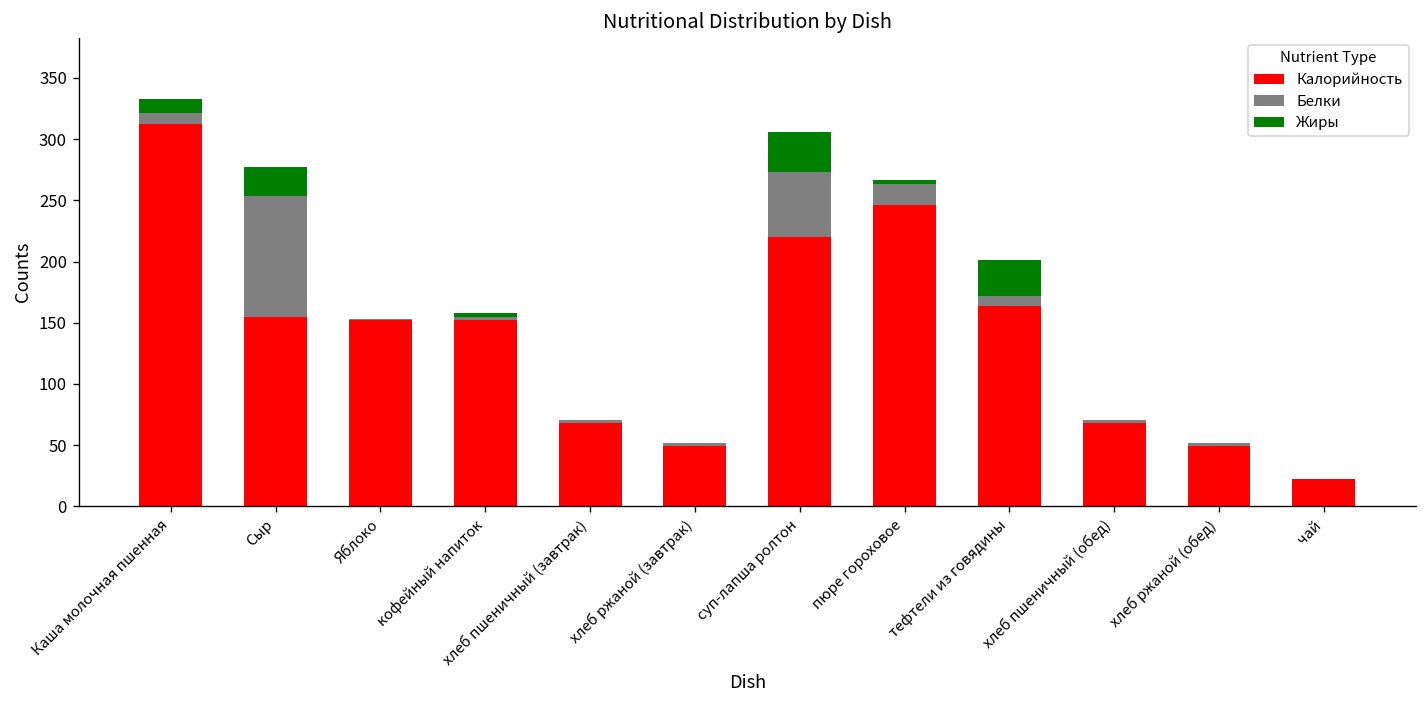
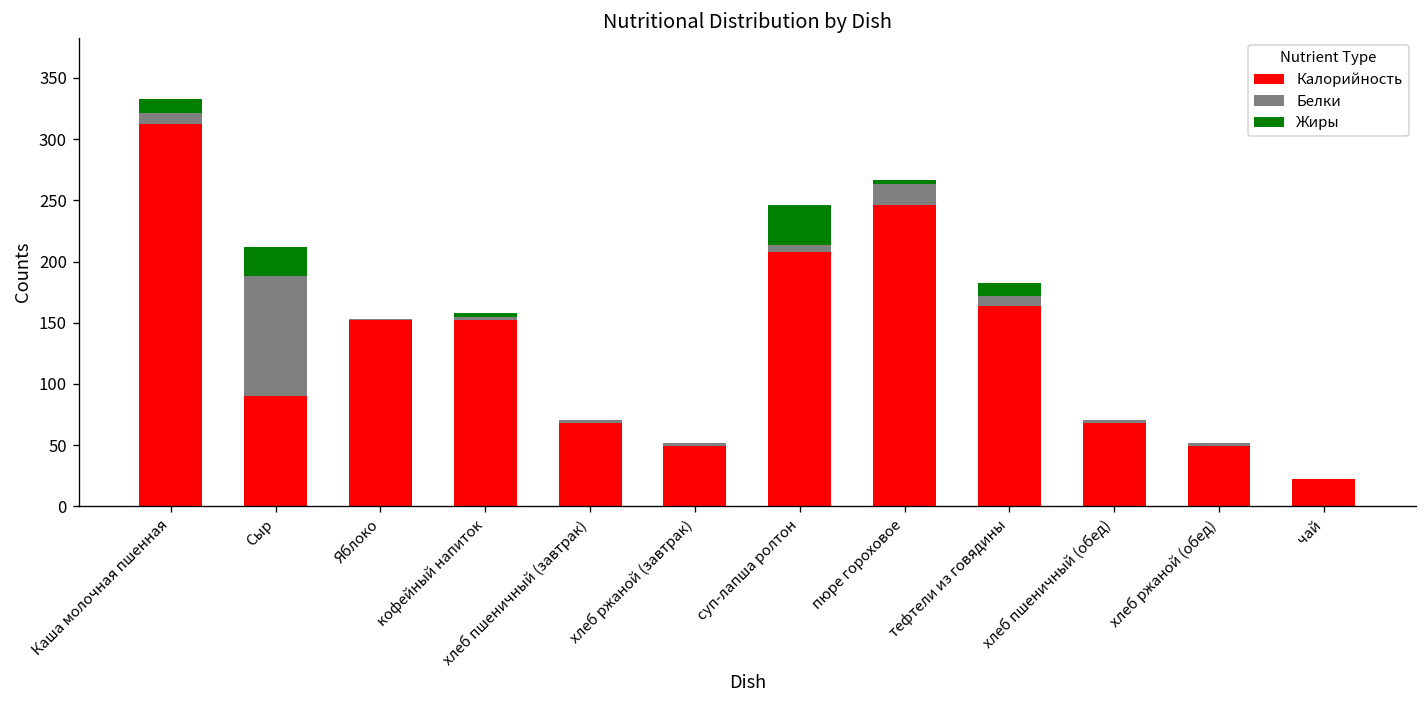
Калорийность, Сыр: 155 -> 90
Калорийность, суп-лапша ролтон: 220 -> 208
Белки, суп-лапша ролтон: 54 -> 6
Жиры, тефтели из говядины: 30 -> 11
